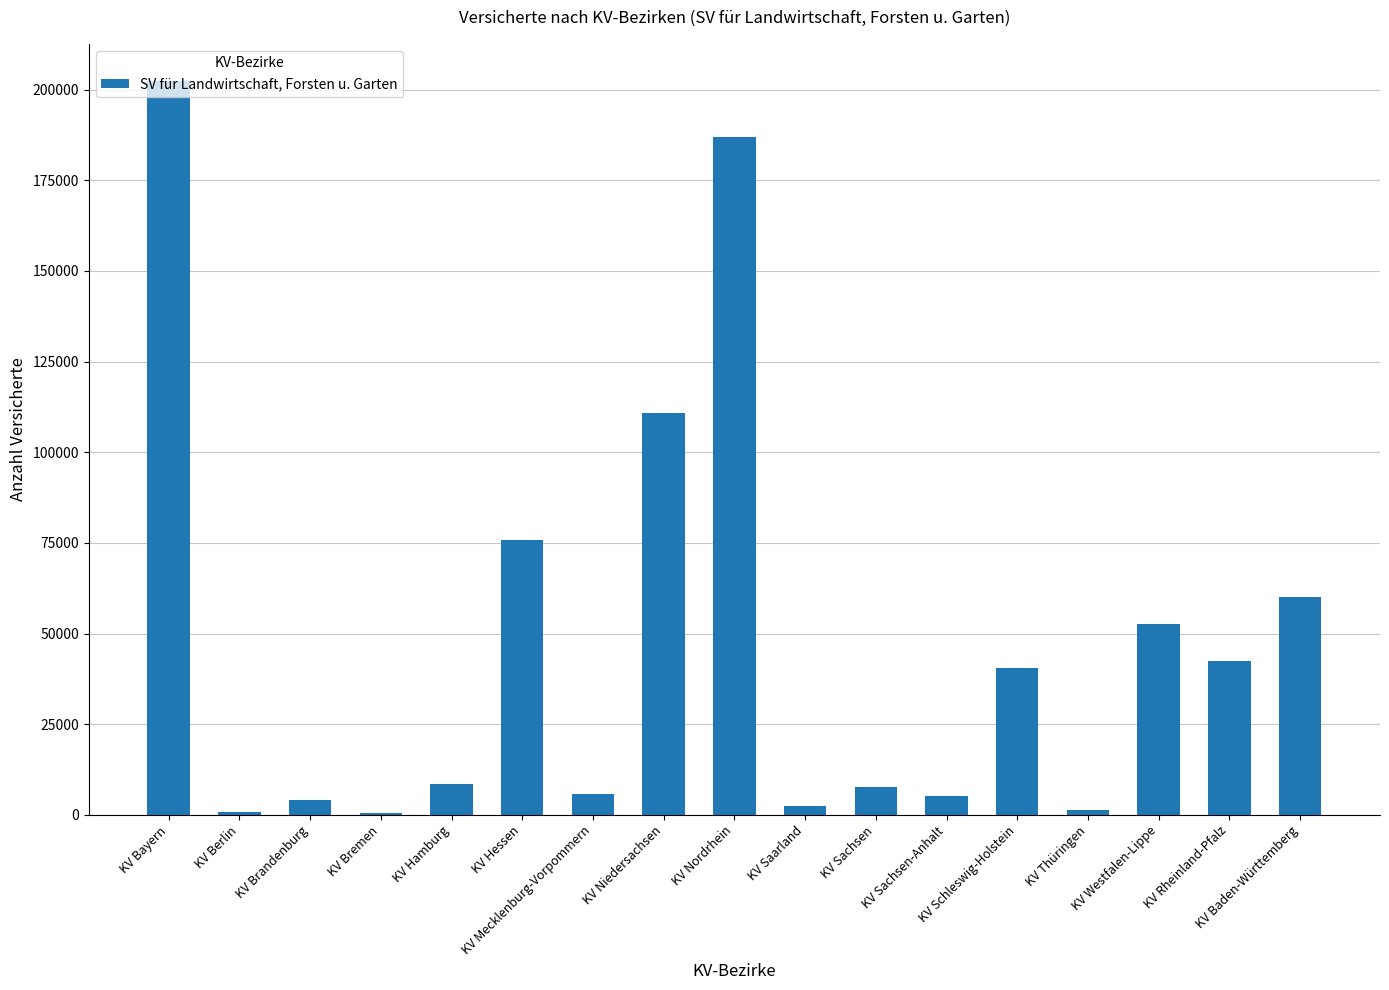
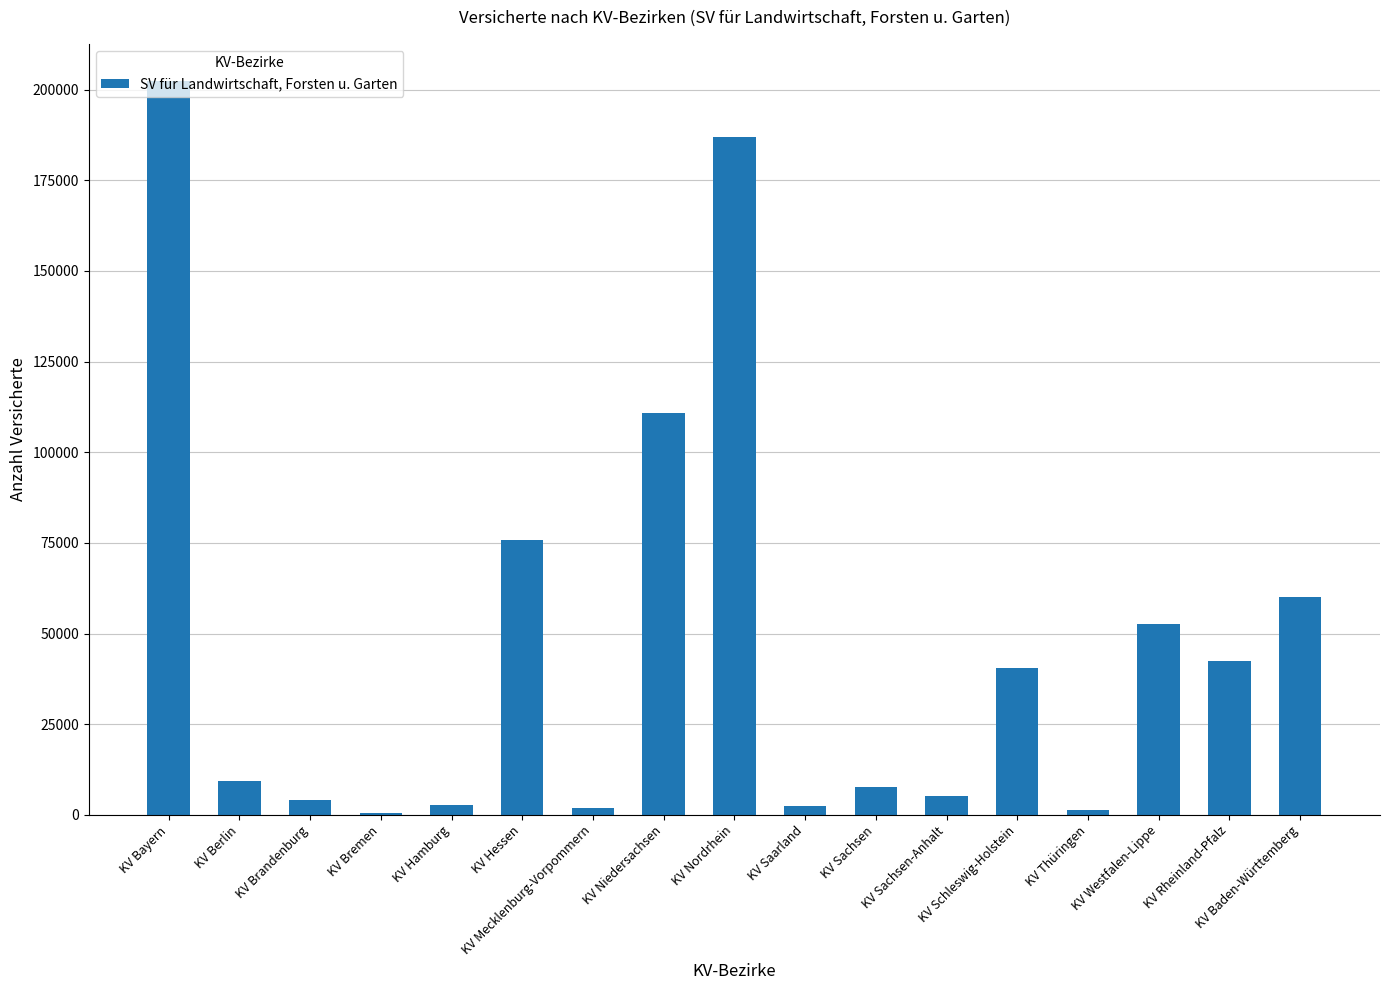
KV Berlin: 1000 -> 9000
KV Hamburg: 8000 -> 3000
KV Mecklenburg-Vorpommern: 6000 -> 2000
